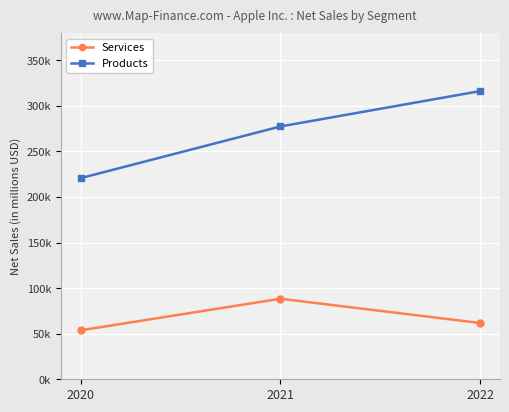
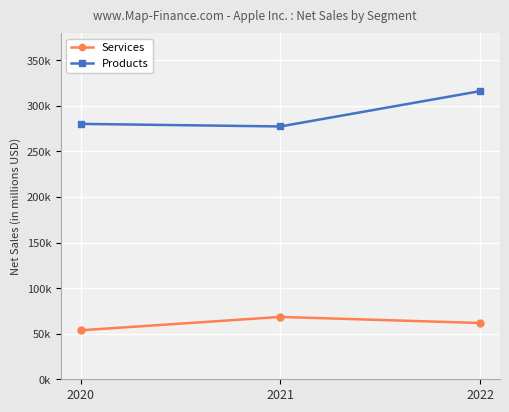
Products, 2020: 220000 -> 280000
Services, 2021: 90000 -> 70000
